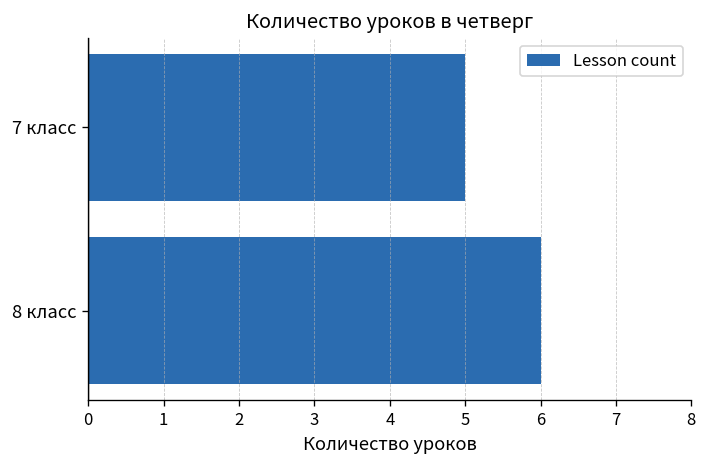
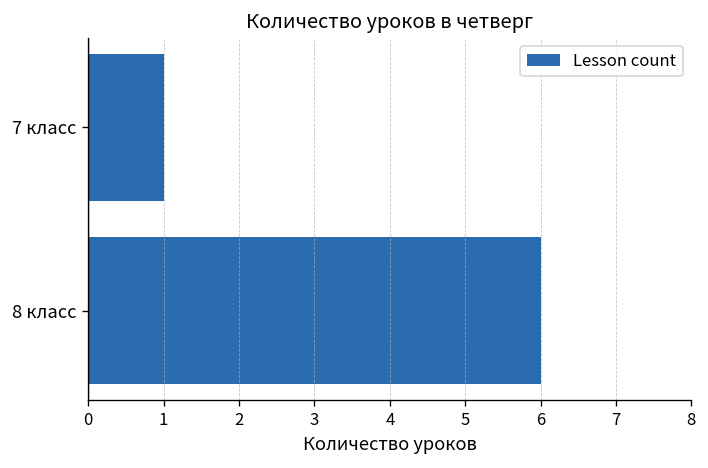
7 класс: 5 -> 1
